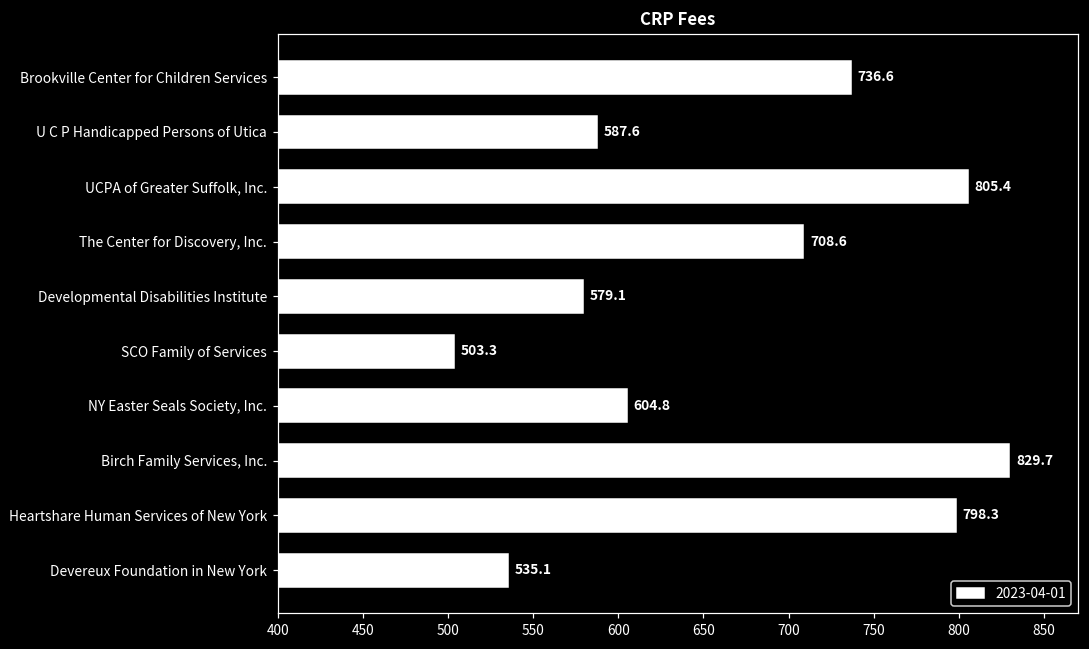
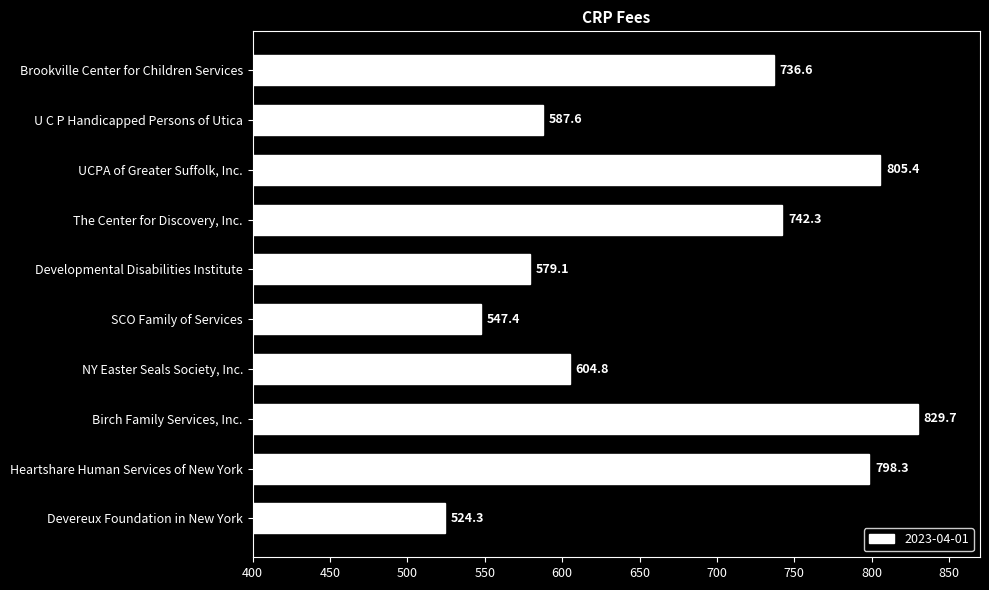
The Center for Discovery, Inc.: 708.6 -> 742.3
SCO Family of Services: 503.3 -> 547.4
Devereux Foundation in New York: 535.1 -> 524.3
